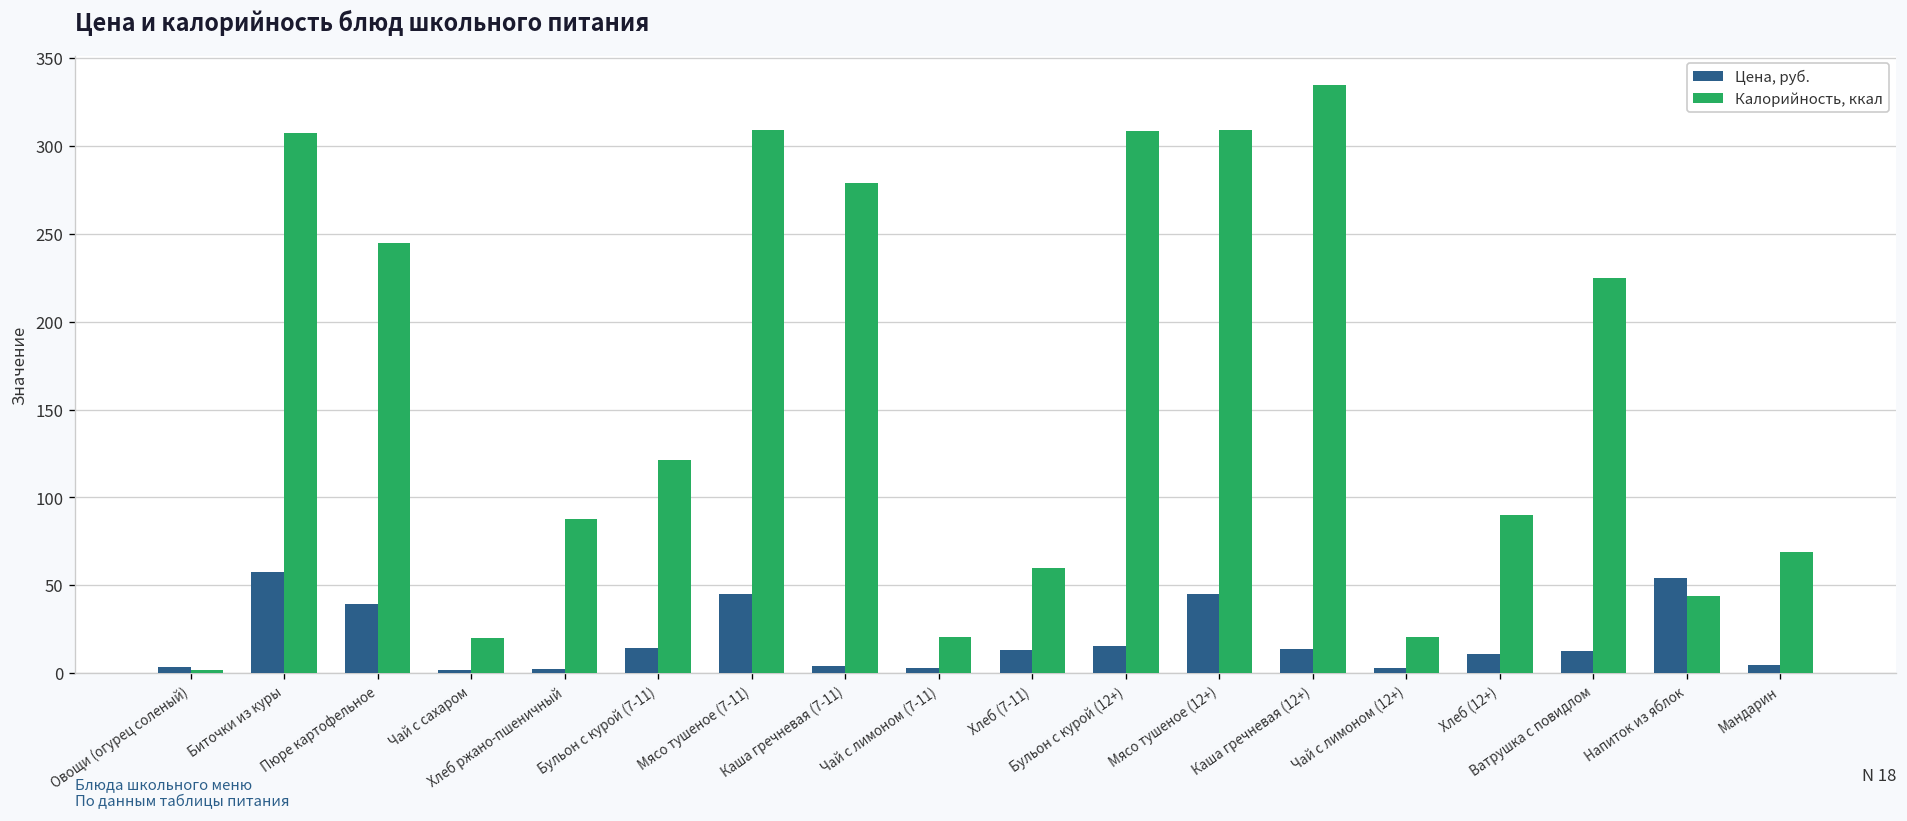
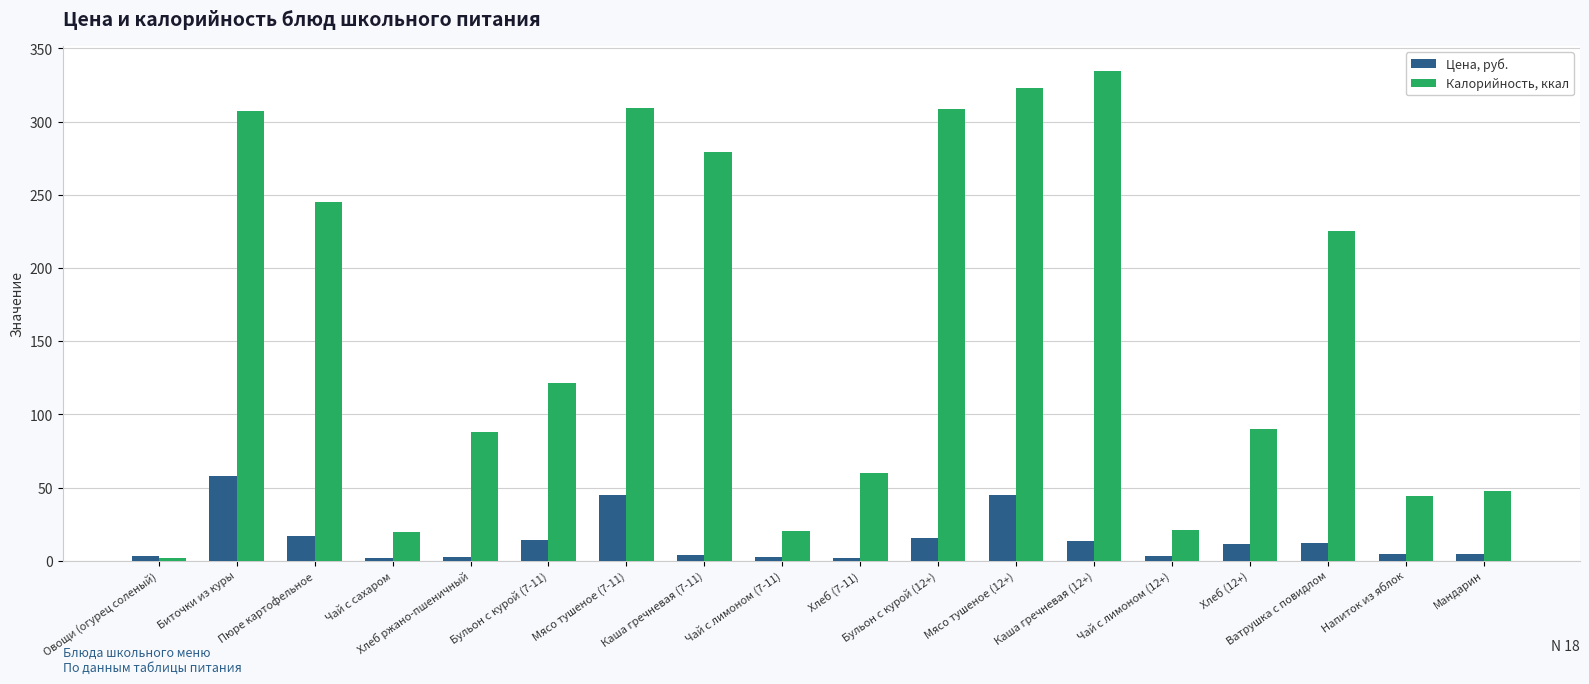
Цена, руб., Пюре картофельное: 40 -> 17
Цена, руб., Хлеб (7-11): 13 -> 2
Калорийность, ккал, Мясо тушеное (12+): 309 -> 323
Цена, руб., Напиток из яблок: 54 -> 5
Калорийность, ккал, Мандарин: 69 -> 48
